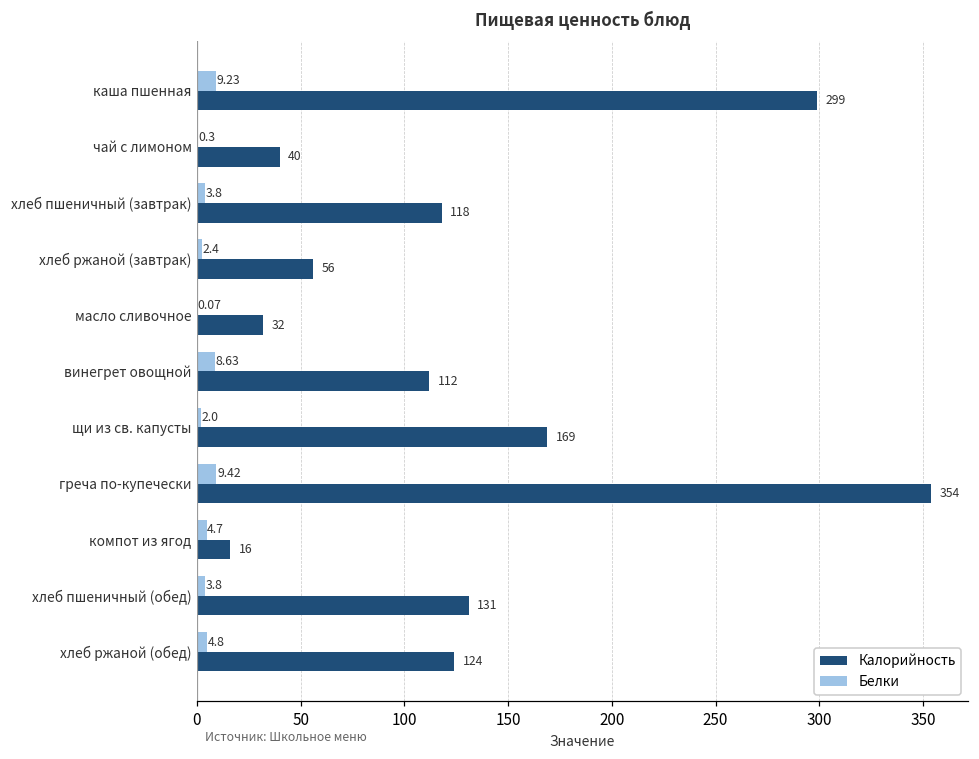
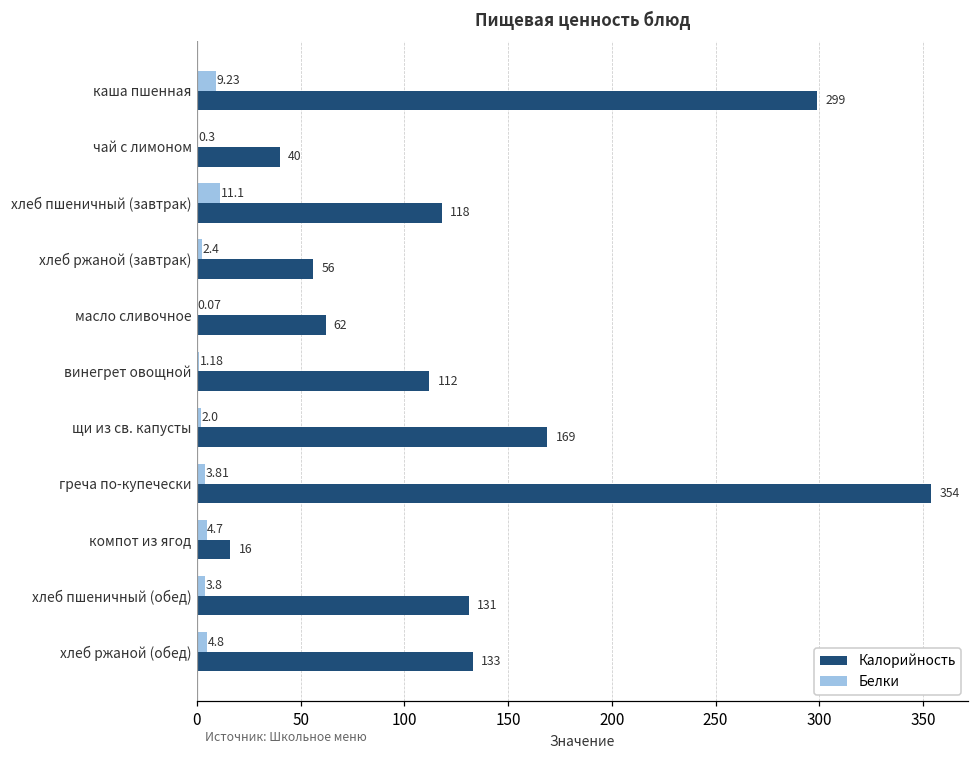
Белки, хлеб пшеничный (завтрак): 3.8 -> 11.1
Калорийность, масло сливочное: 32 -> 62
Белки, винегрет овощной: 8.63 -> 1.18
Белки, греча по-купечески: 9.42 -> 3.81
Калорийность, хлеб ржаной (обед): 124 -> 133
